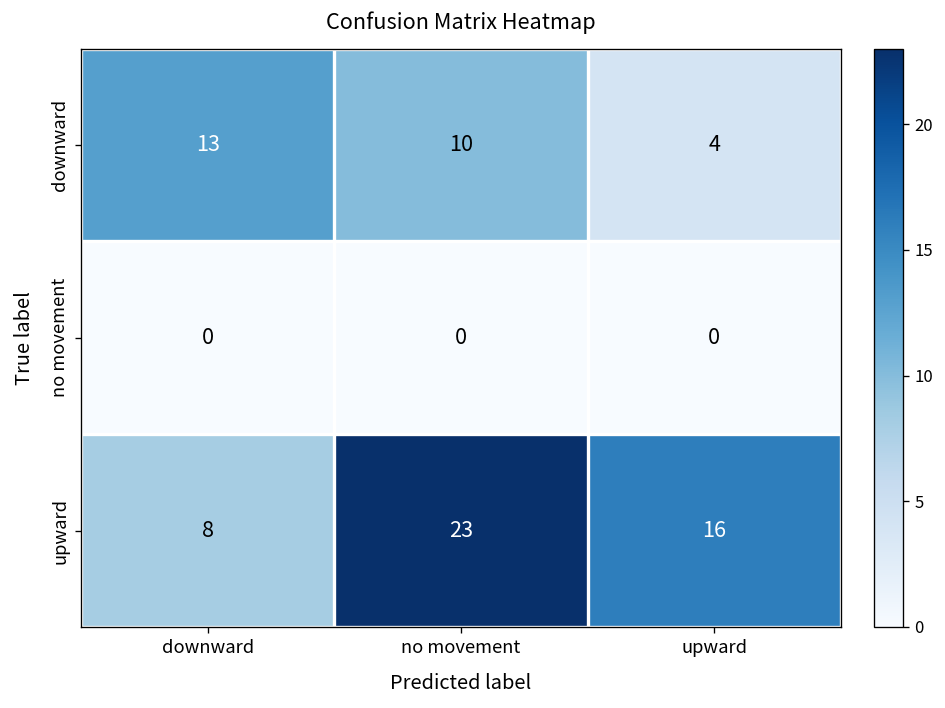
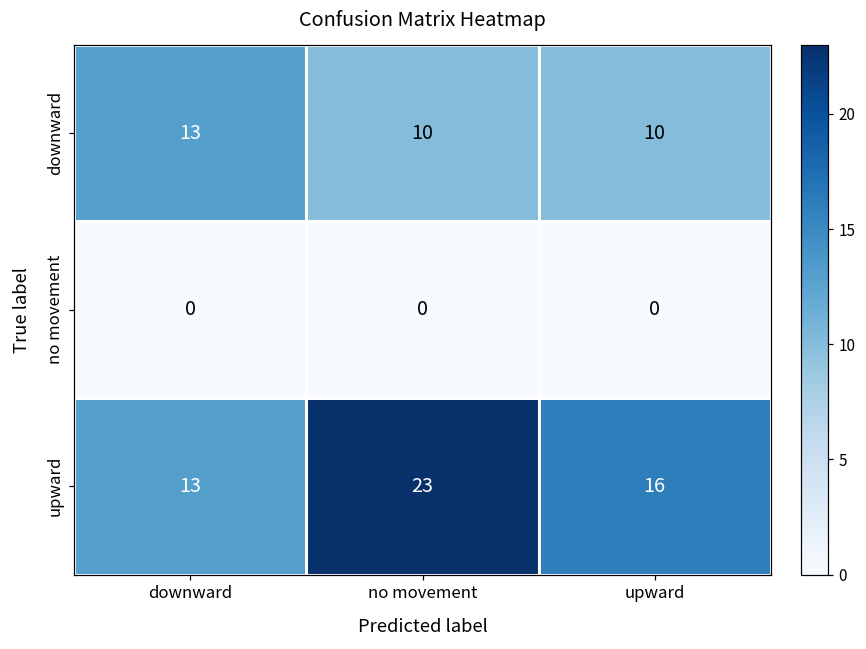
downward, upward: 4 -> 10
upward, downward: 8 -> 13
